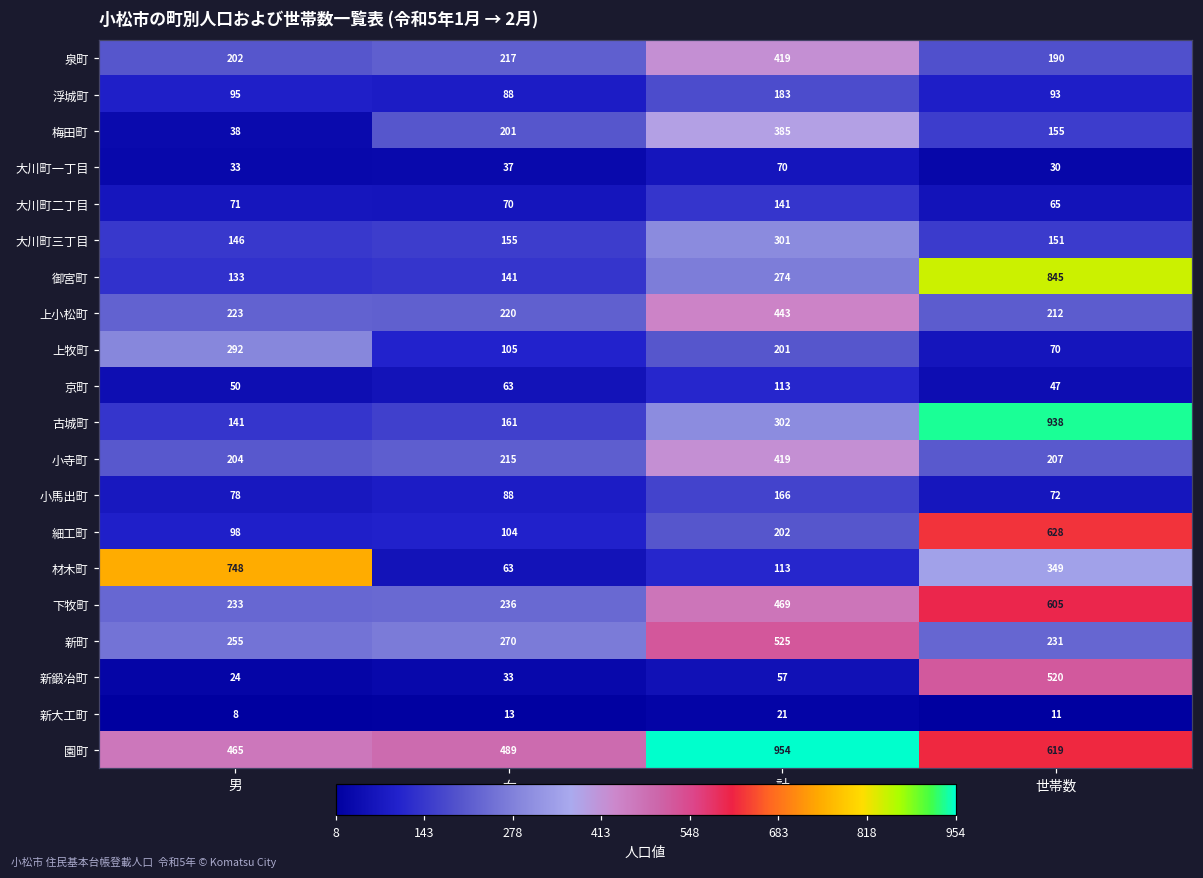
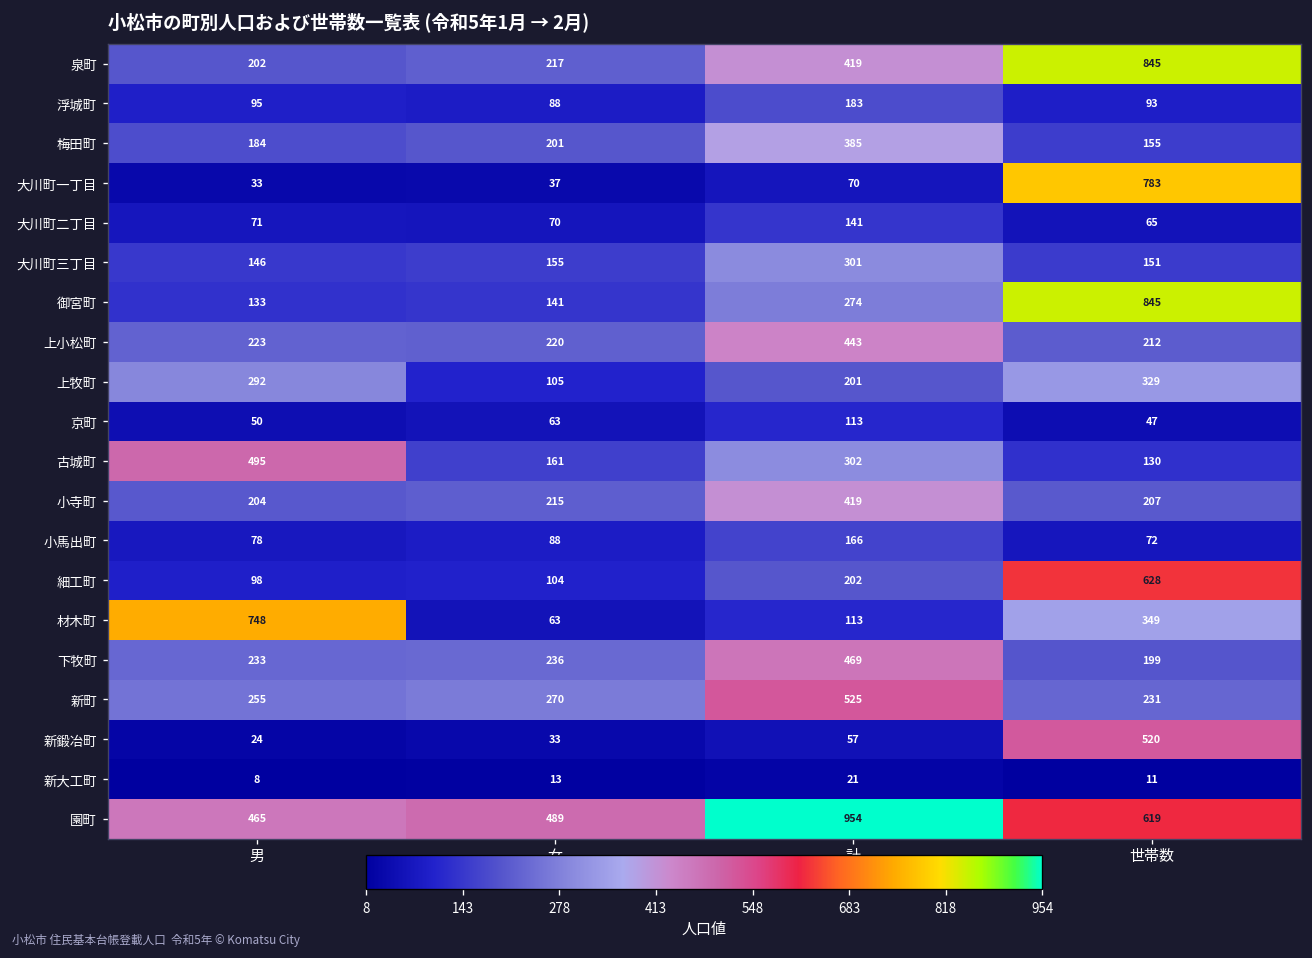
泉町, 世帯数: 190 -> 845
梅田町, 男: 38 -> 184
大川町一丁目, 世帯数: 30 -> 783
上牧町, 世帯数: 70 -> 329
古城町, 男: 141 -> 495
古城町, 世帯数: 938 -> 130
下牧町, 世帯数: 605 -> 199
